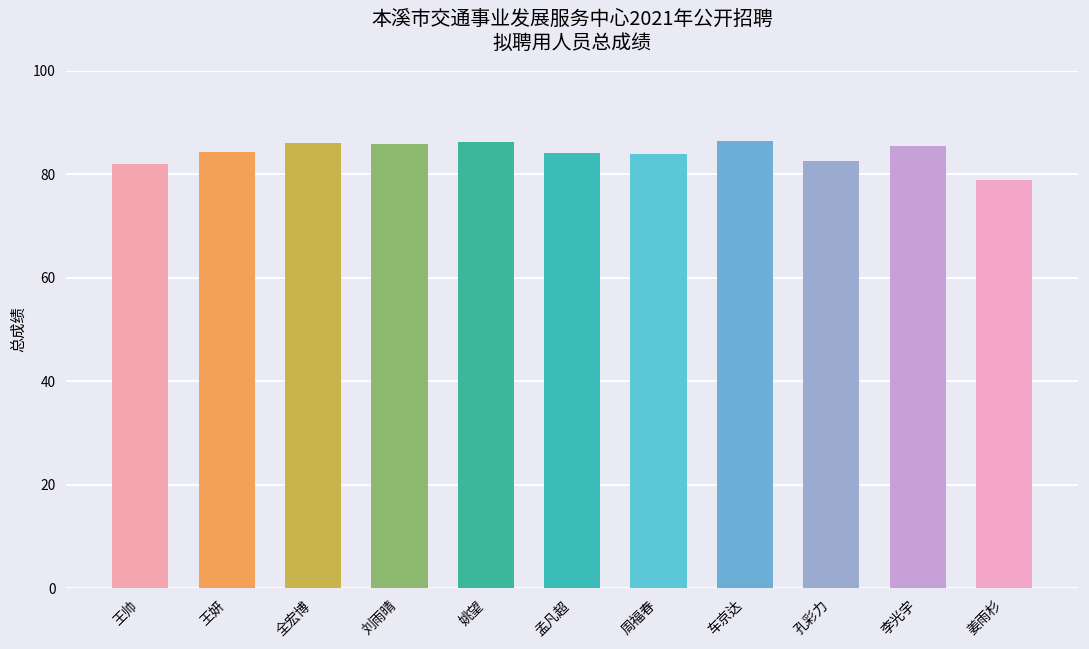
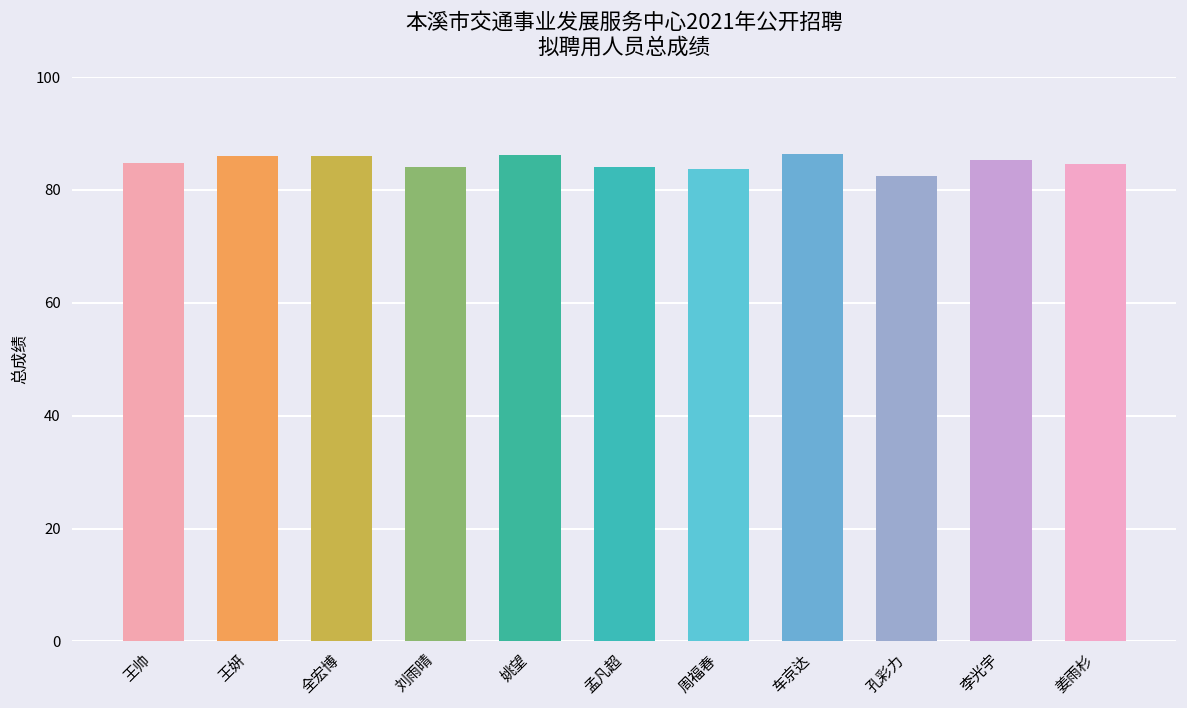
王帅: 82 -> 85
王妍: 84 -> 86
刘雨晴: 86 -> 84
姜雨杉: 79 -> 85
